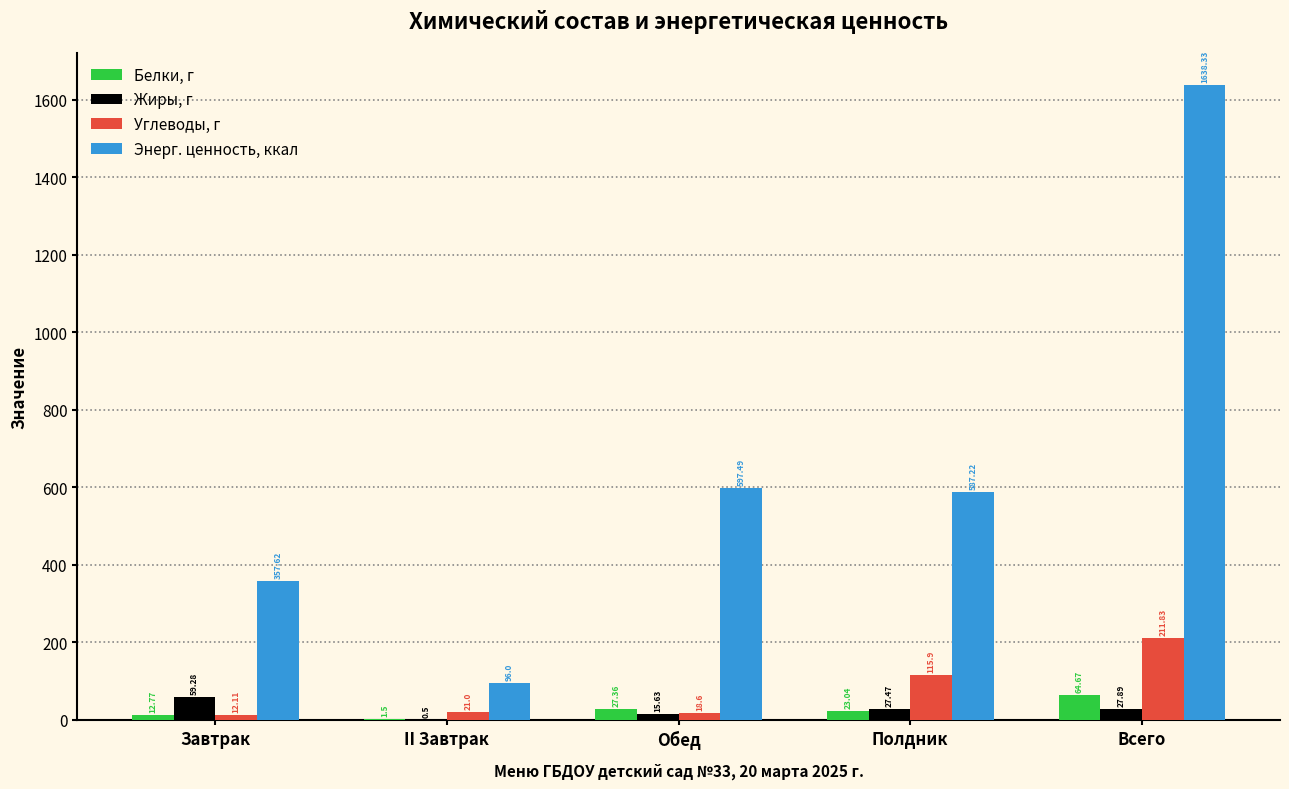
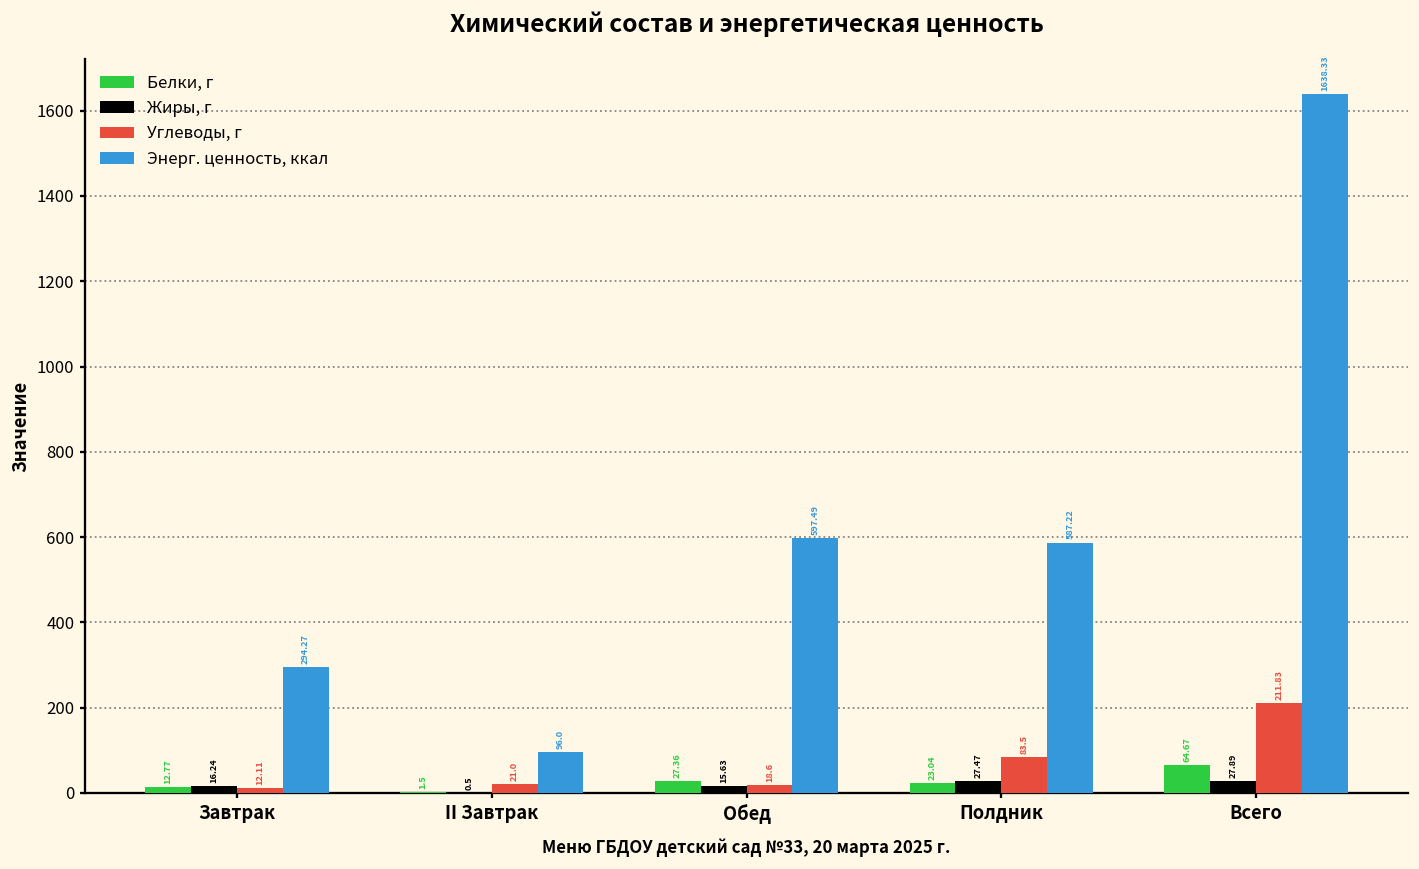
Жиры, г, Завтрак: 59.28 -> 16.24
Энерг. ценность, ккал, Завтрак: 357.62 -> 294.27
Углеводы, г, Полдник: 115.9 -> 83.5
